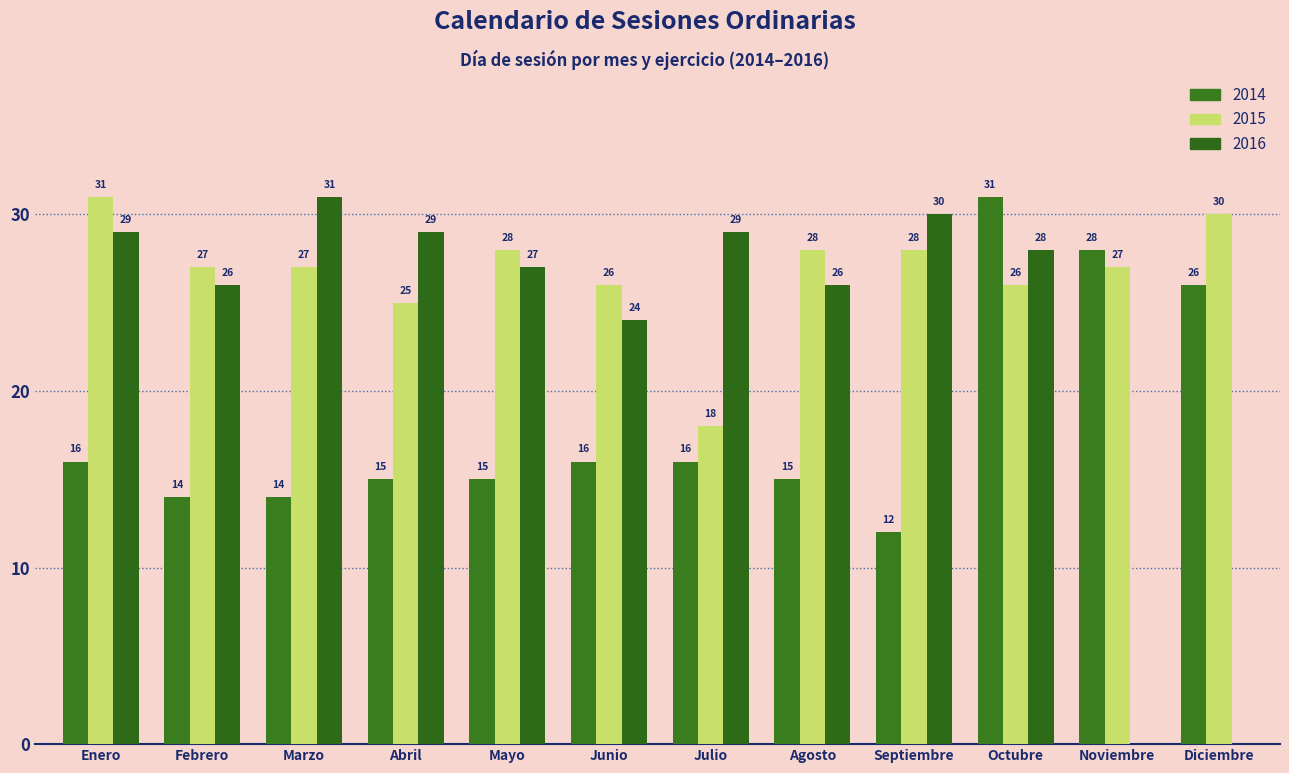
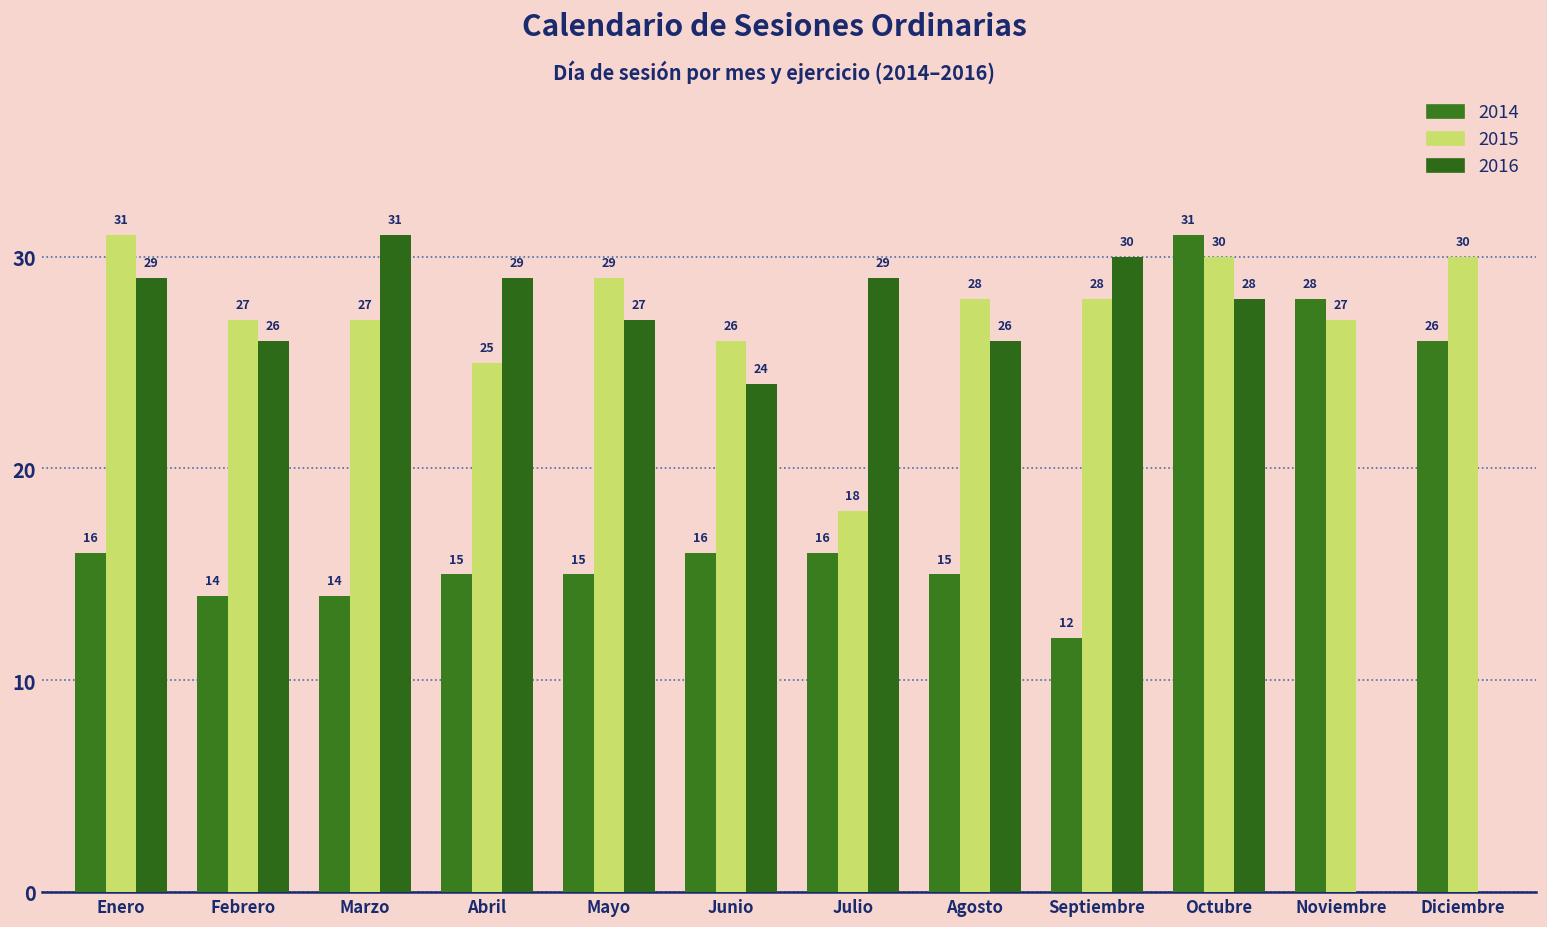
2015, Mayo: 28 -> 29
2015, Octubre: 26 -> 30
